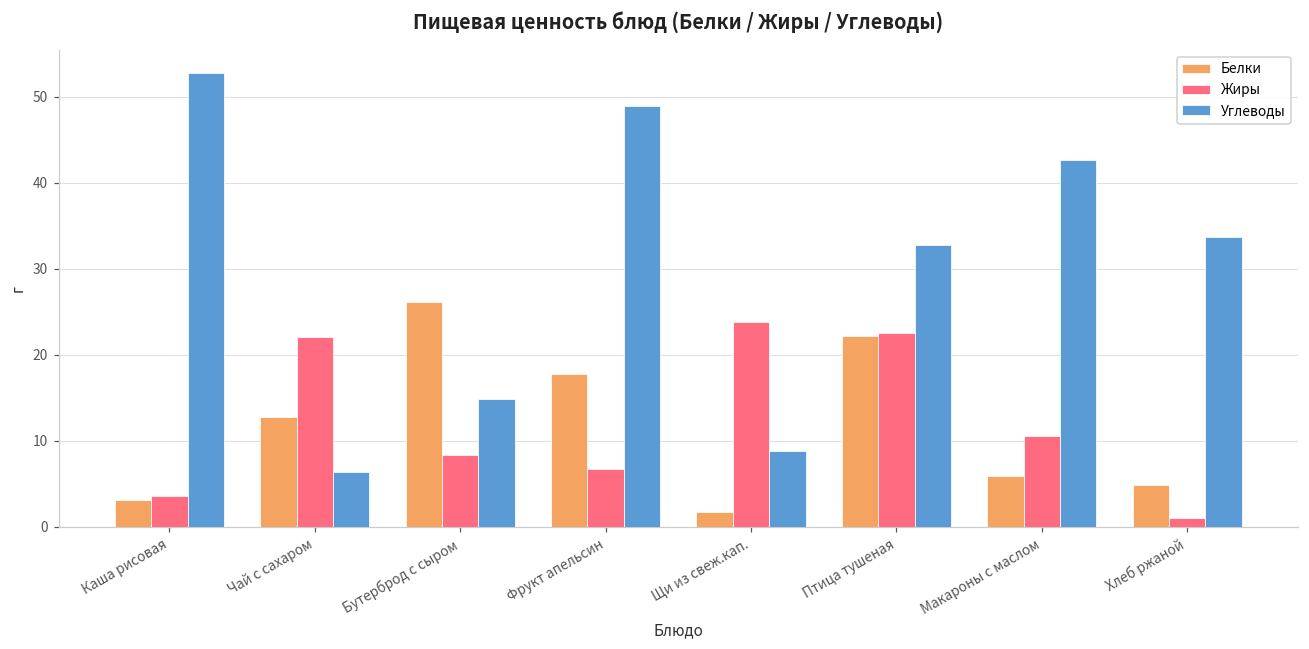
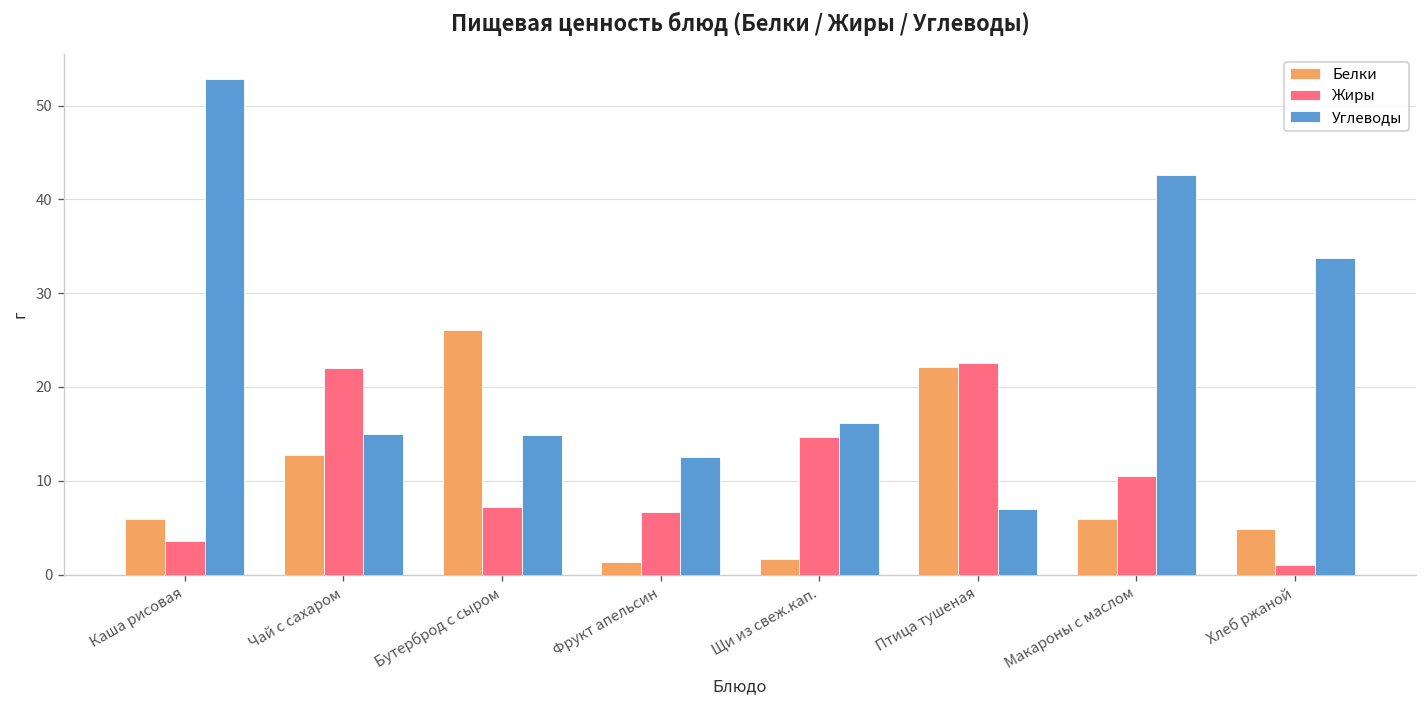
Белки, Каша рисовая: 3 -> 6
Углеводы, Чай с сахаром: 6 -> 15
Жиры, Бутерброд с сыром: 8 -> 7
Белки, Фрукт апельсин: 18 -> 1
Углеводы, Фрукт апельсин: 49 -> 13
Жиры, Щи из свеж.кап.: 24 -> 15
Углеводы, Щи из свеж.кап.: 9 -> 16
Углеводы, Птица тушеная: 33 -> 7
